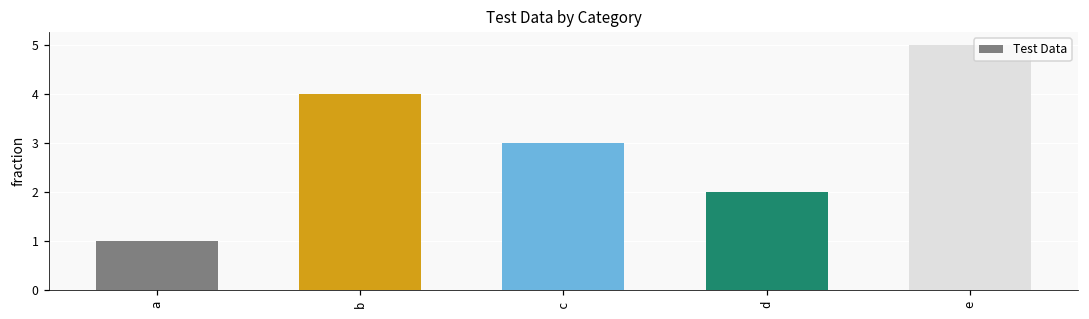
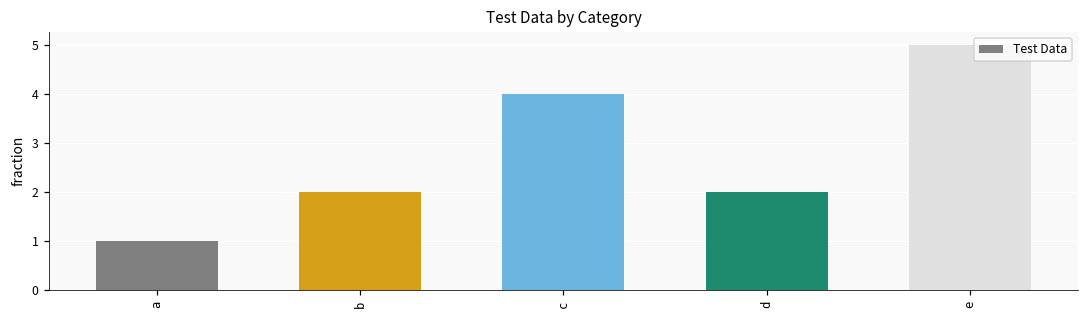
b: 4 -> 2
c: 3 -> 4
